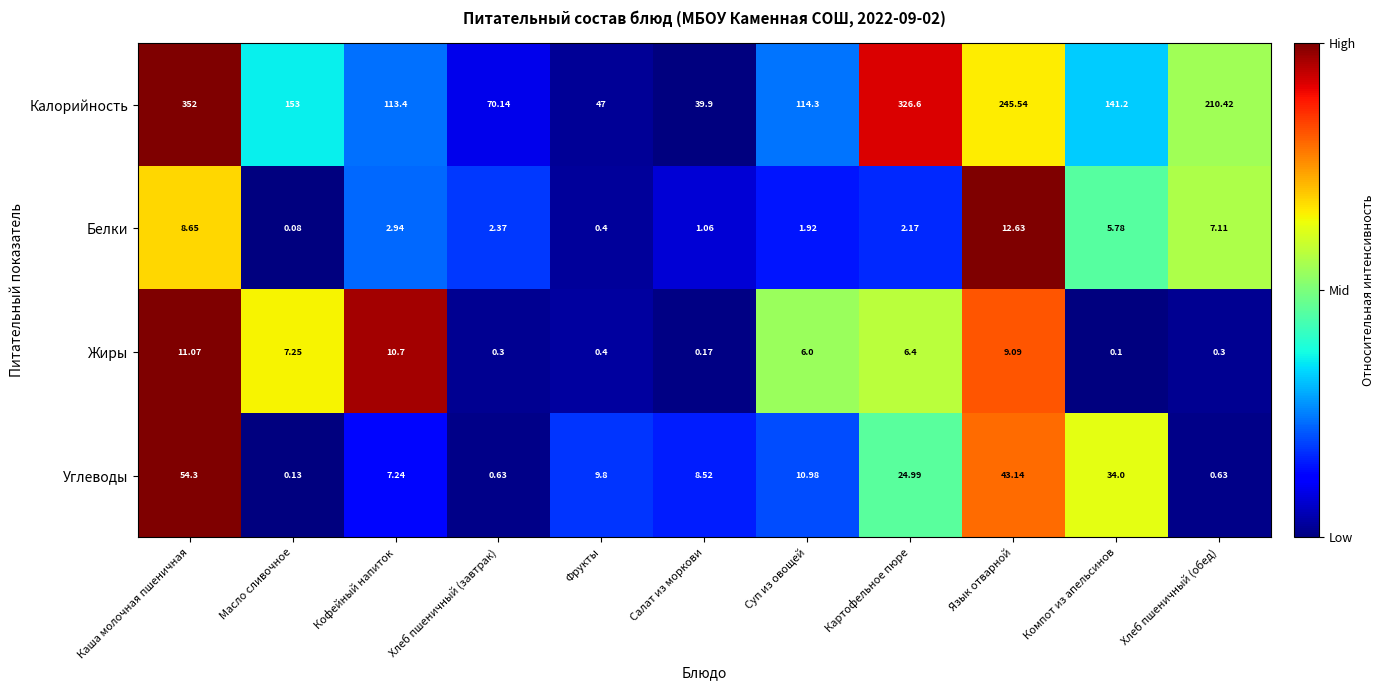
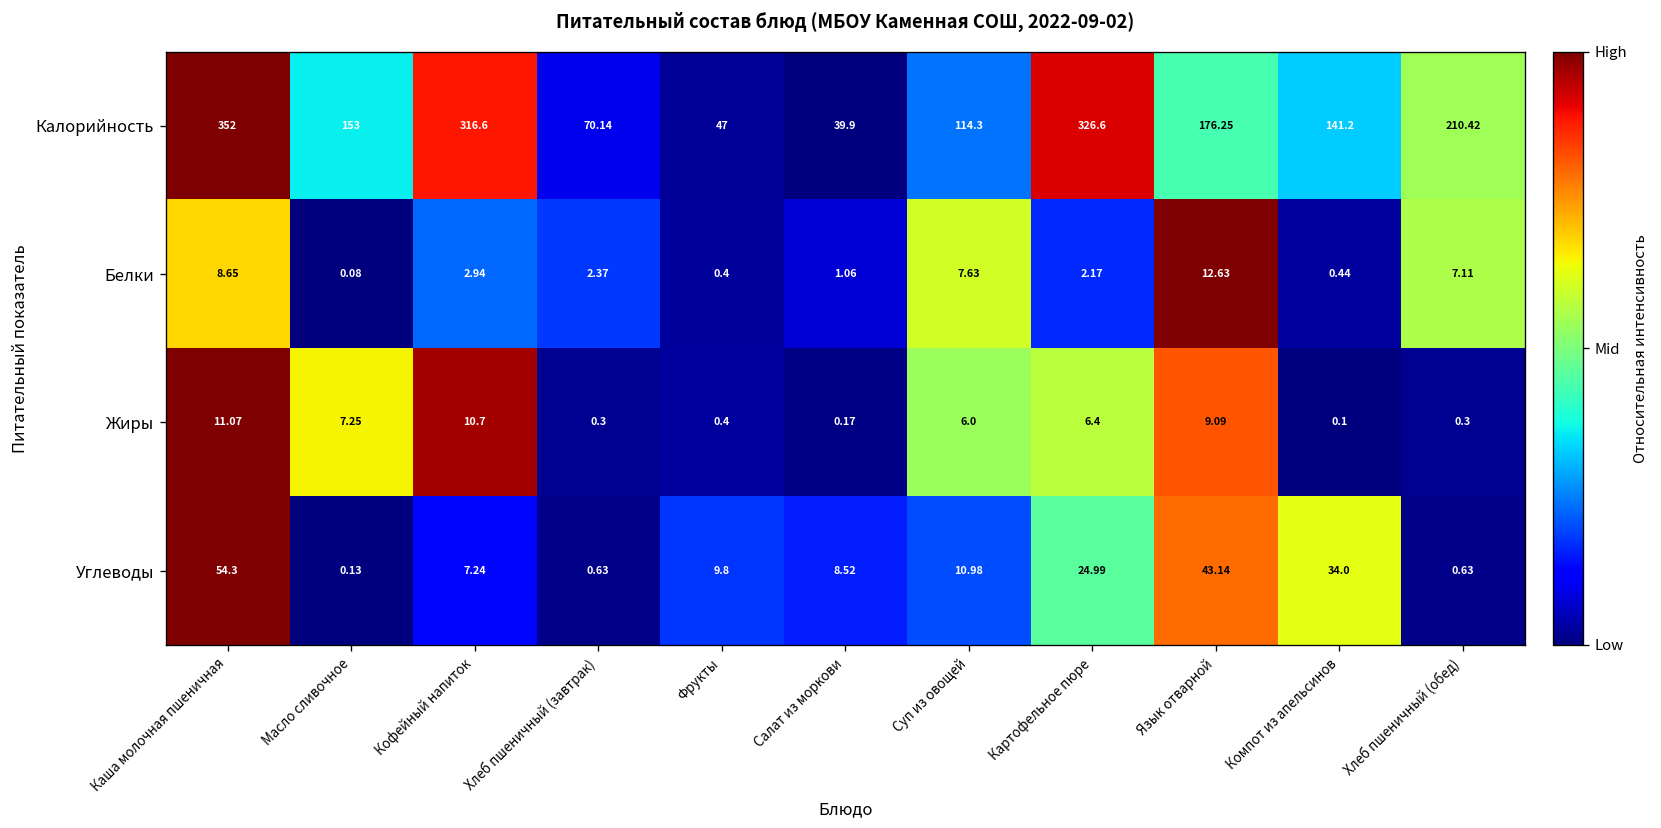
Калорийность, Кофейный напиток: 113.4 -> 316.6
Калорийность, Язык отварной: 245.54 -> 176.25
Белки, Суп из овощей: 1.92 -> 7.63
Белки, Компот из апельсинов: 5.78 -> 0.44
